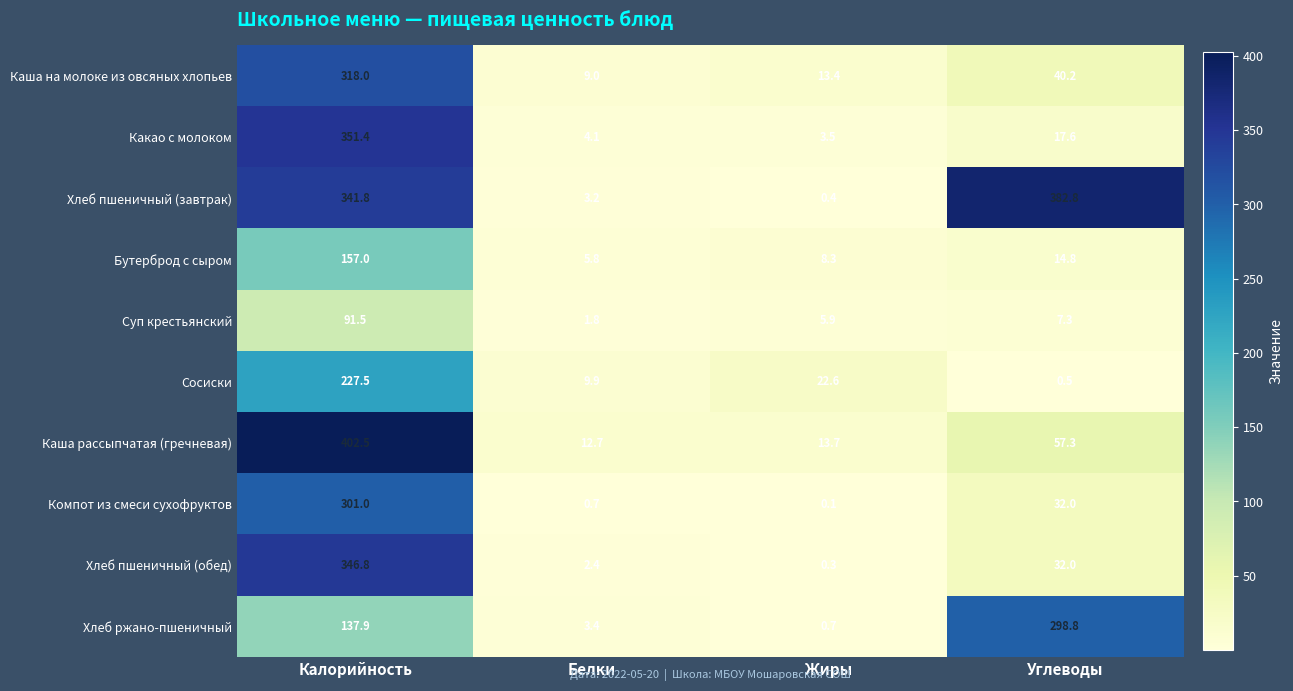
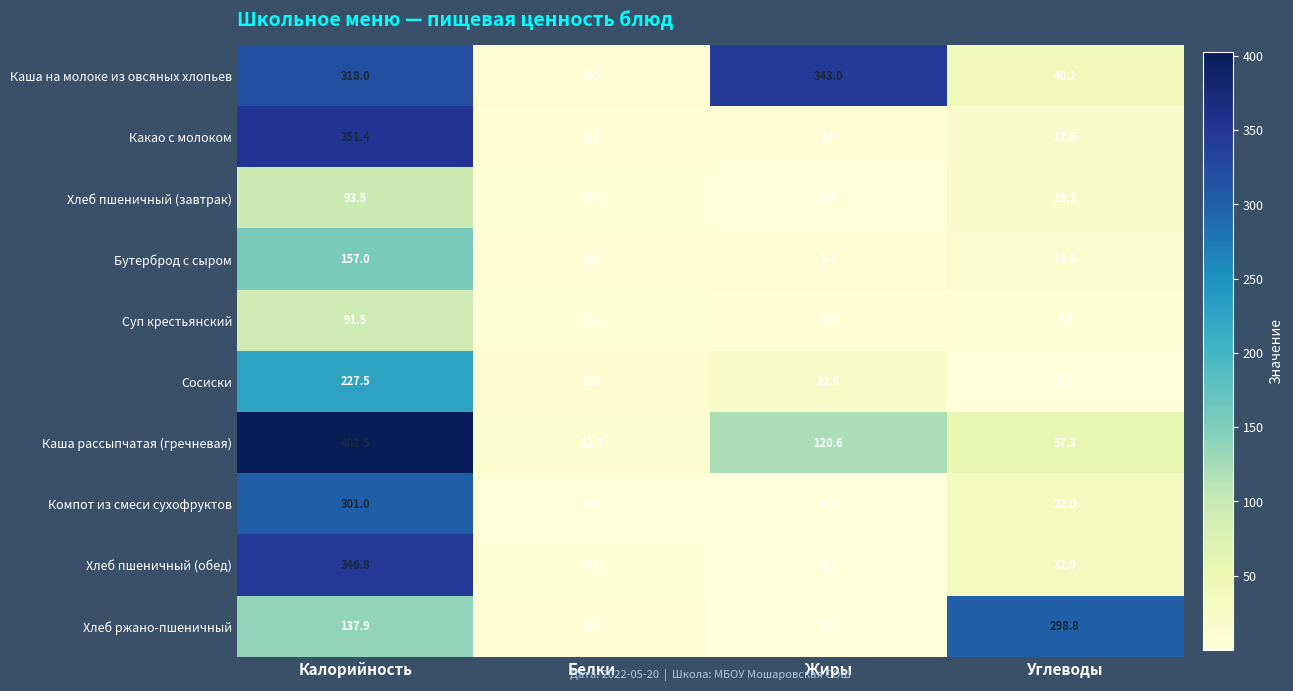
Каша на молоке из овсяных хлопьев, Жиры: 13.4 -> 343.0
Хлеб пшеничный (завтрак), Калорийность: 341.8 -> 93.5
Хлеб пшеничный (завтрак), Углеводы: 382.8 -> 19.3
Каша рассыпчатая (гречневая), Жиры: 13.7 -> 120.6
